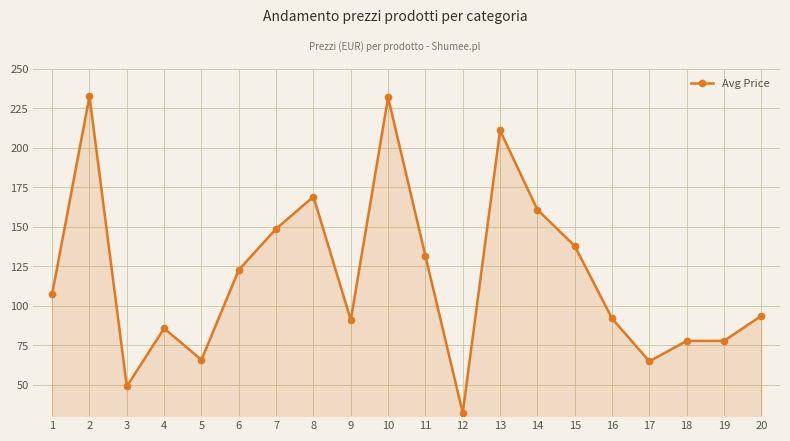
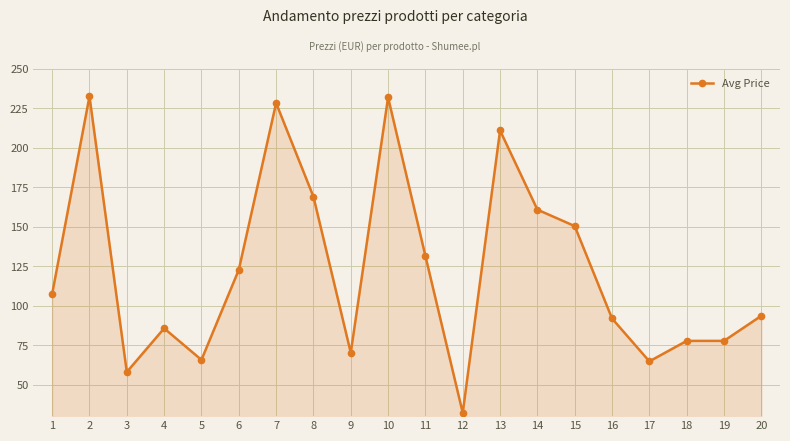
3: 49 -> 58
7: 149 -> 228
9: 91 -> 70
15: 138 -> 150
